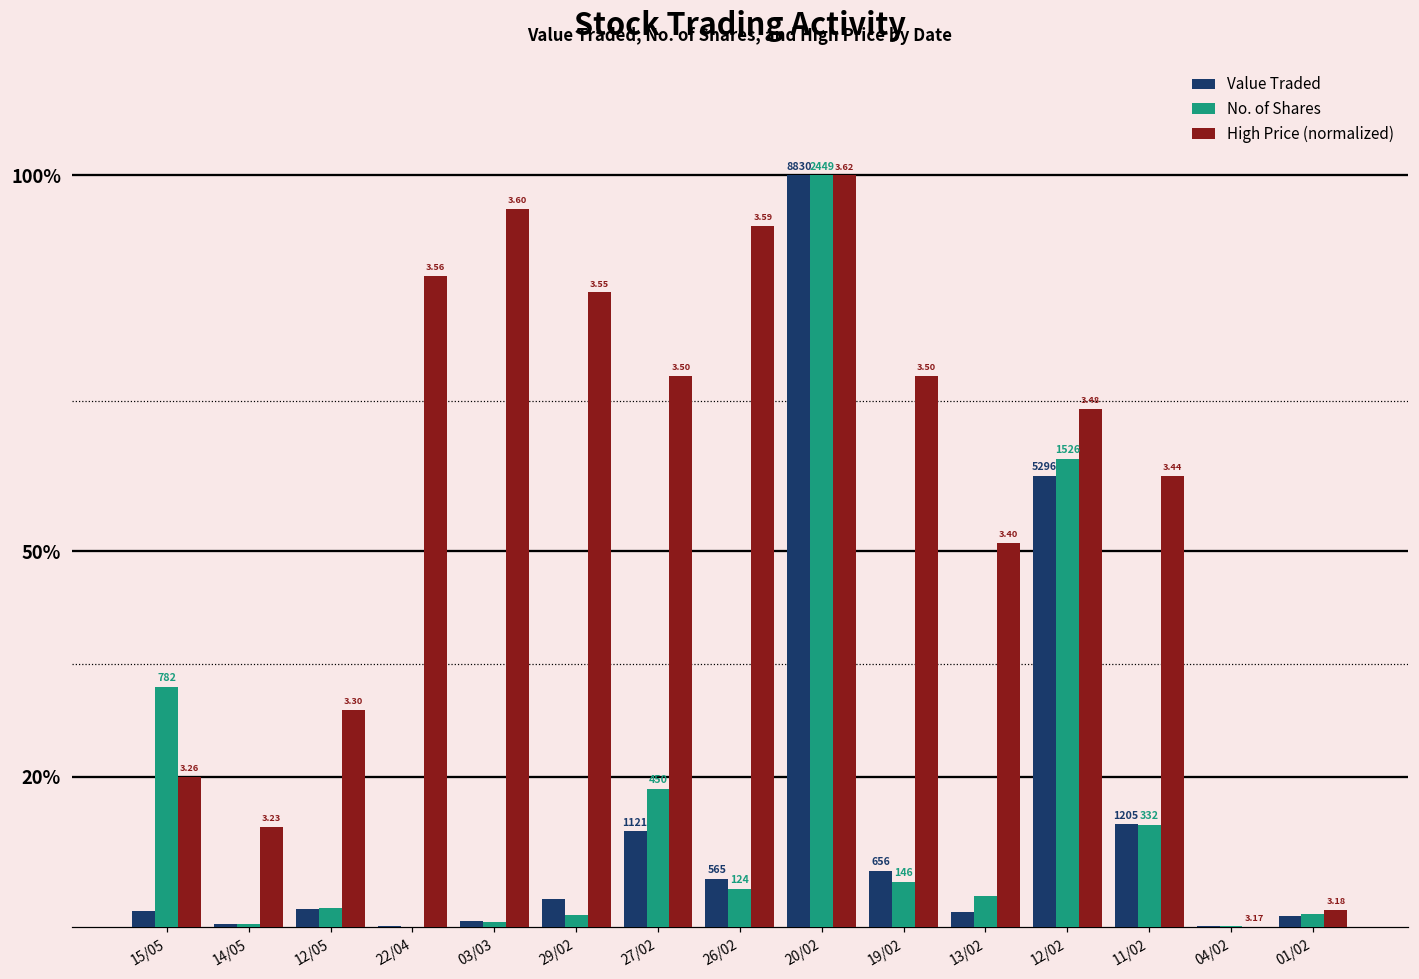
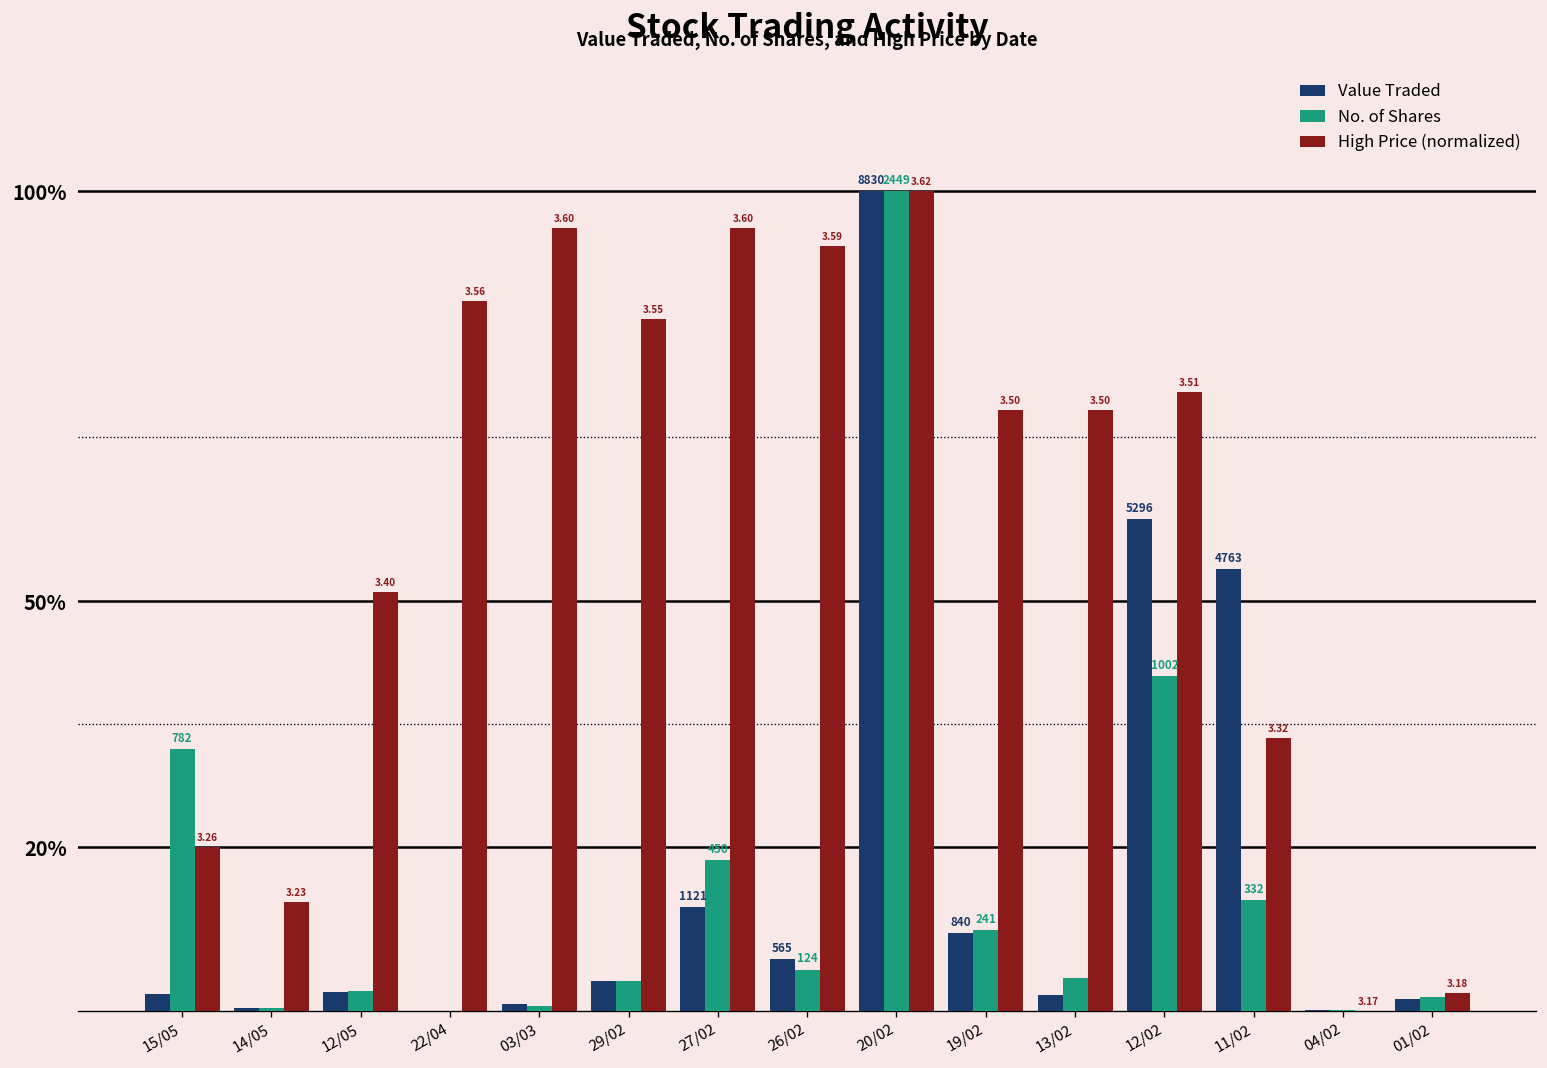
High Price (normalized), 12/05: 3.30 -> 3.40
No. of Shares, 29/02: 2% -> 4%
High Price (normalized), 27/02: 3.50 -> 3.60
Value Traded, 19/02: 656 -> 840
No. of Shares, 19/02: 146 -> 241
High Price (normalized), 13/02: 3.40 -> 3.50
No. of Shares, 12/02: 1526 -> 1002
High Price (normalized), 12/02: 3.48 -> 3.51
Value Traded, 11/02: 1205 -> 4763
High Price (normalized), 11/02: 3.44 -> 3.32
